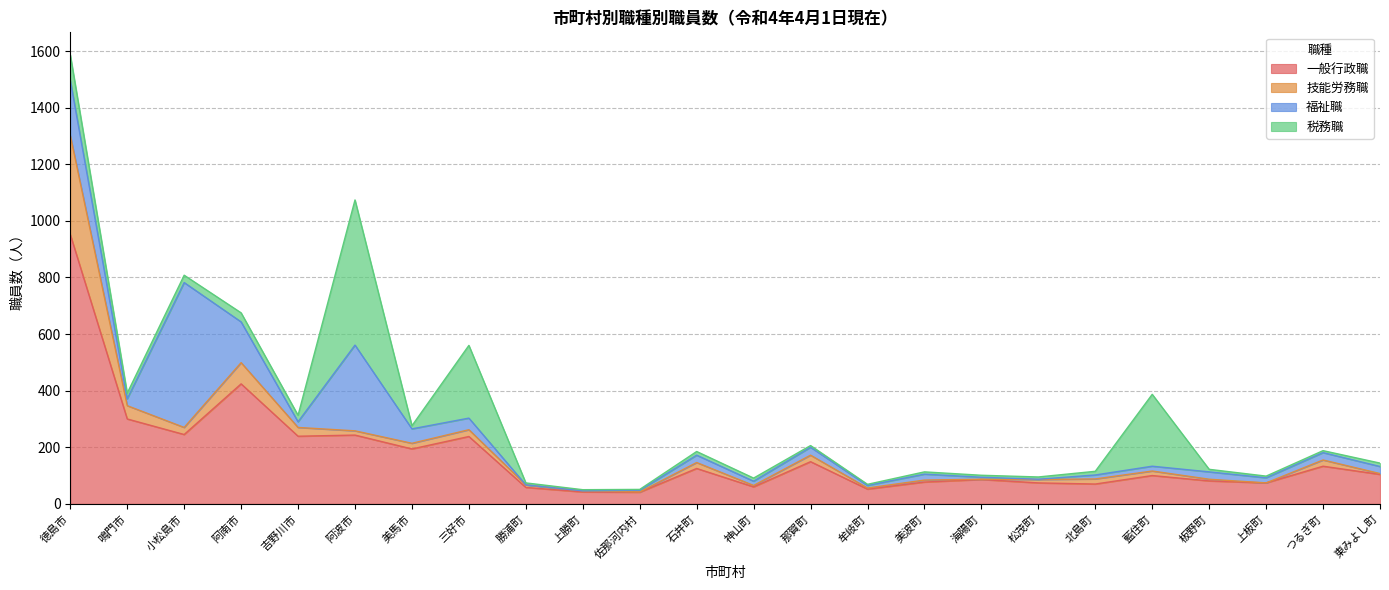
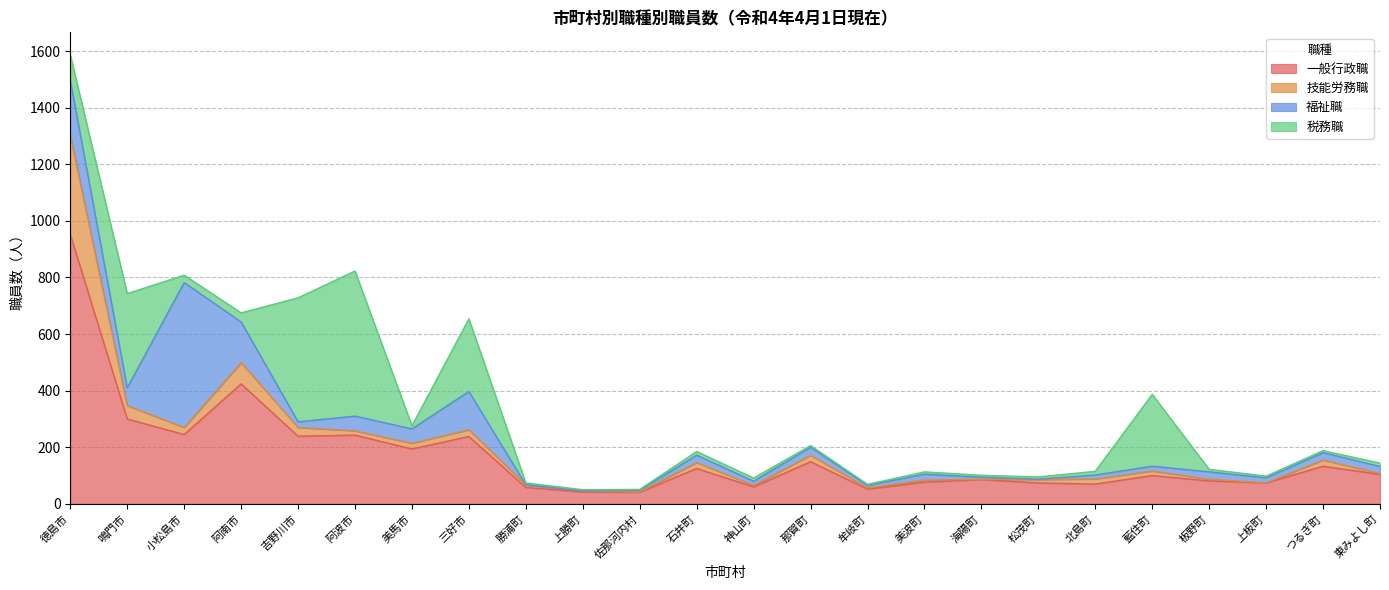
福祉職, 鳴門市: 20 -> 60
税務職, 鳴門市: 20 -> 330
税務職, 吉野川市: 20 -> 440
福祉職, 阿波市: 300 -> 50
福祉職, 三好市: 40 -> 140
